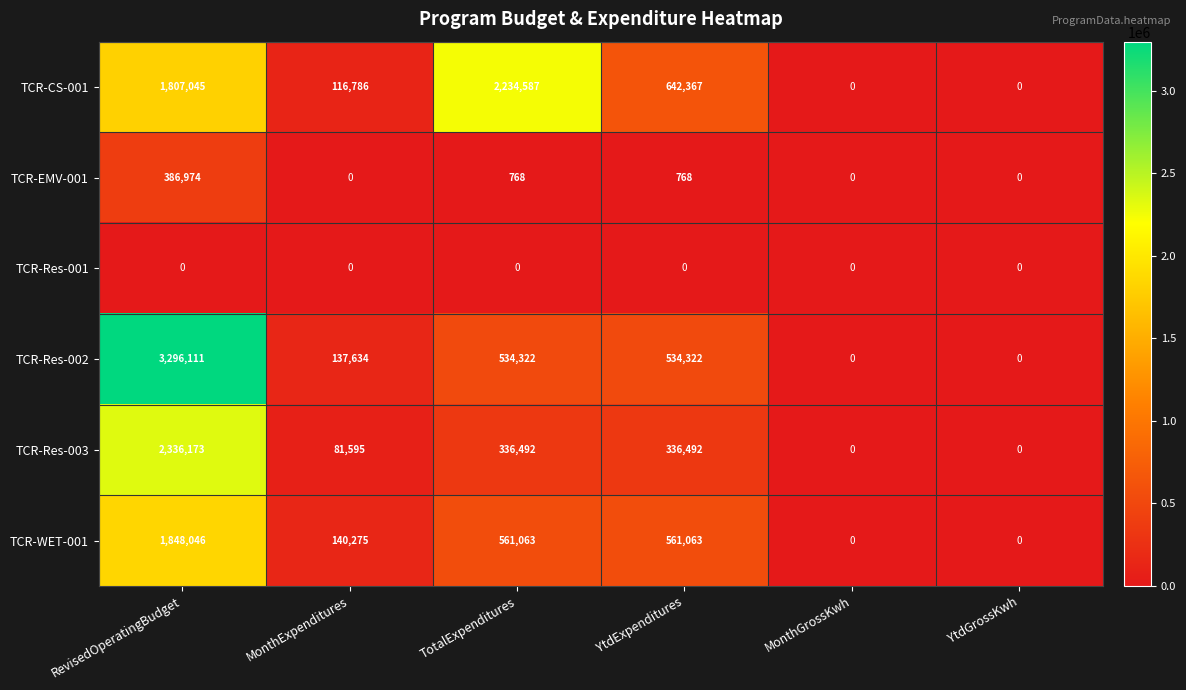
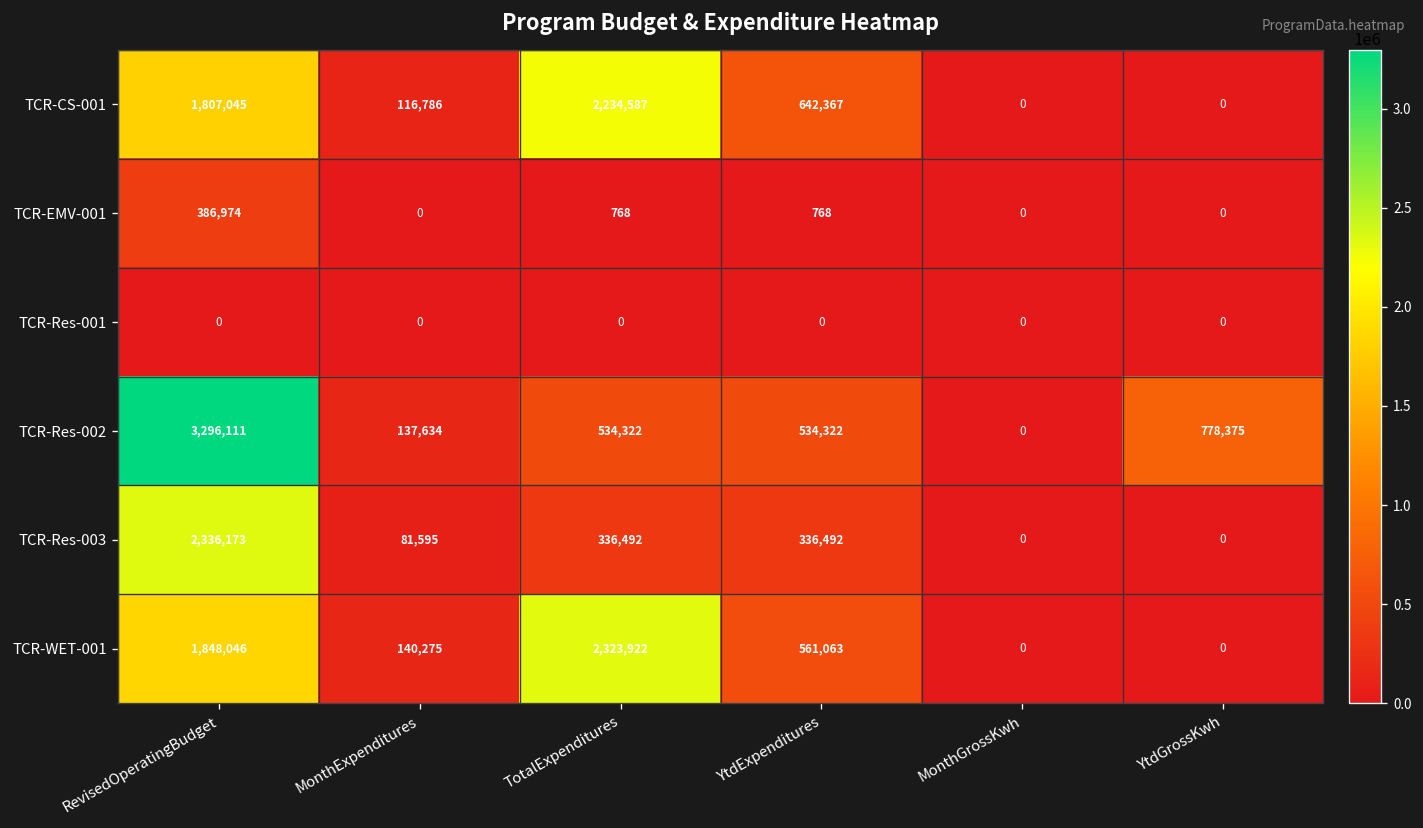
TCR-Res-002, YtdGrossKwh: 0 -> 778,375
TCR-WET-001, TotalExpenditures: 561,063 -> 2,323,922
